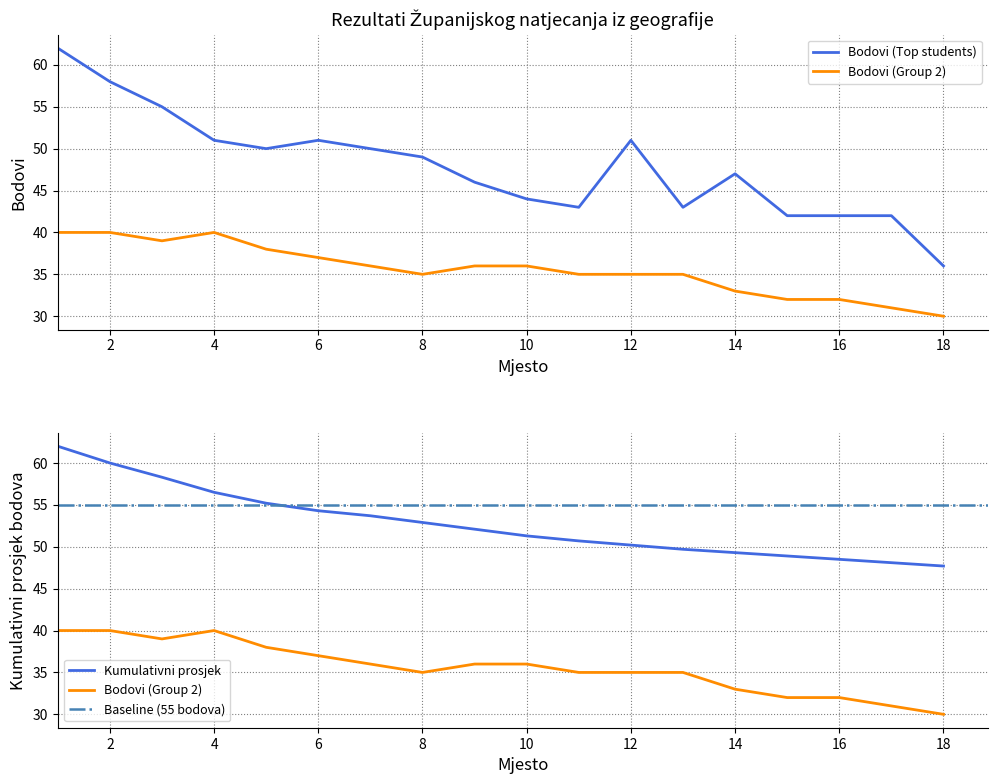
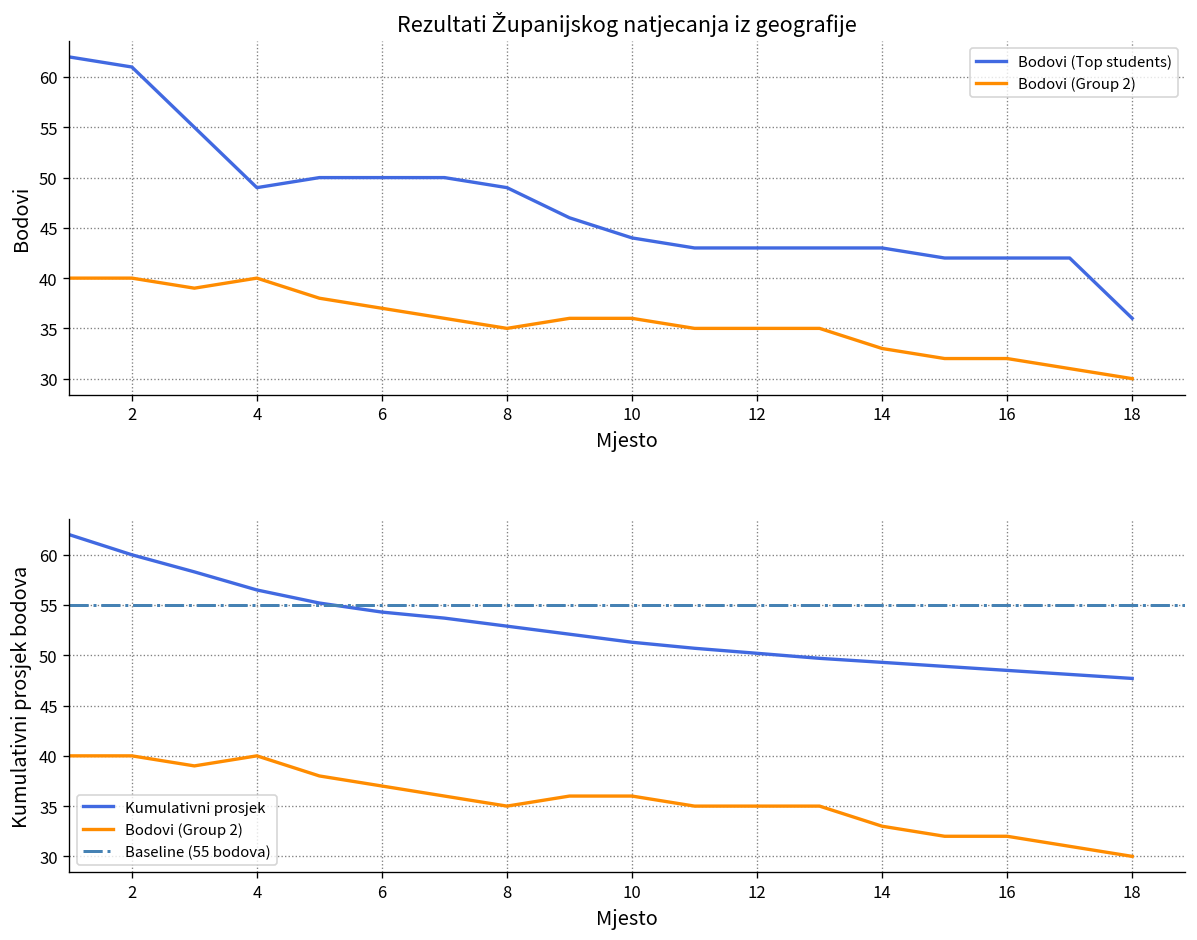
Rezultati Županijskog natjecanja iz geografije, Bodovi (Top students), 2: 58 -> 61
Rezultati Županijskog natjecanja iz geografije, Bodovi (Top students), 4: 51 -> 49
Rezultati Županijskog natjecanja iz geografije, Bodovi (Top students), 6: 51 -> 50
Rezultati Županijskog natjecanja iz geografije, Bodovi (Top students), 12: 51 -> 43
Rezultati Županijskog natjecanja iz geografije, Bodovi (Top students), 14: 47 -> 43
